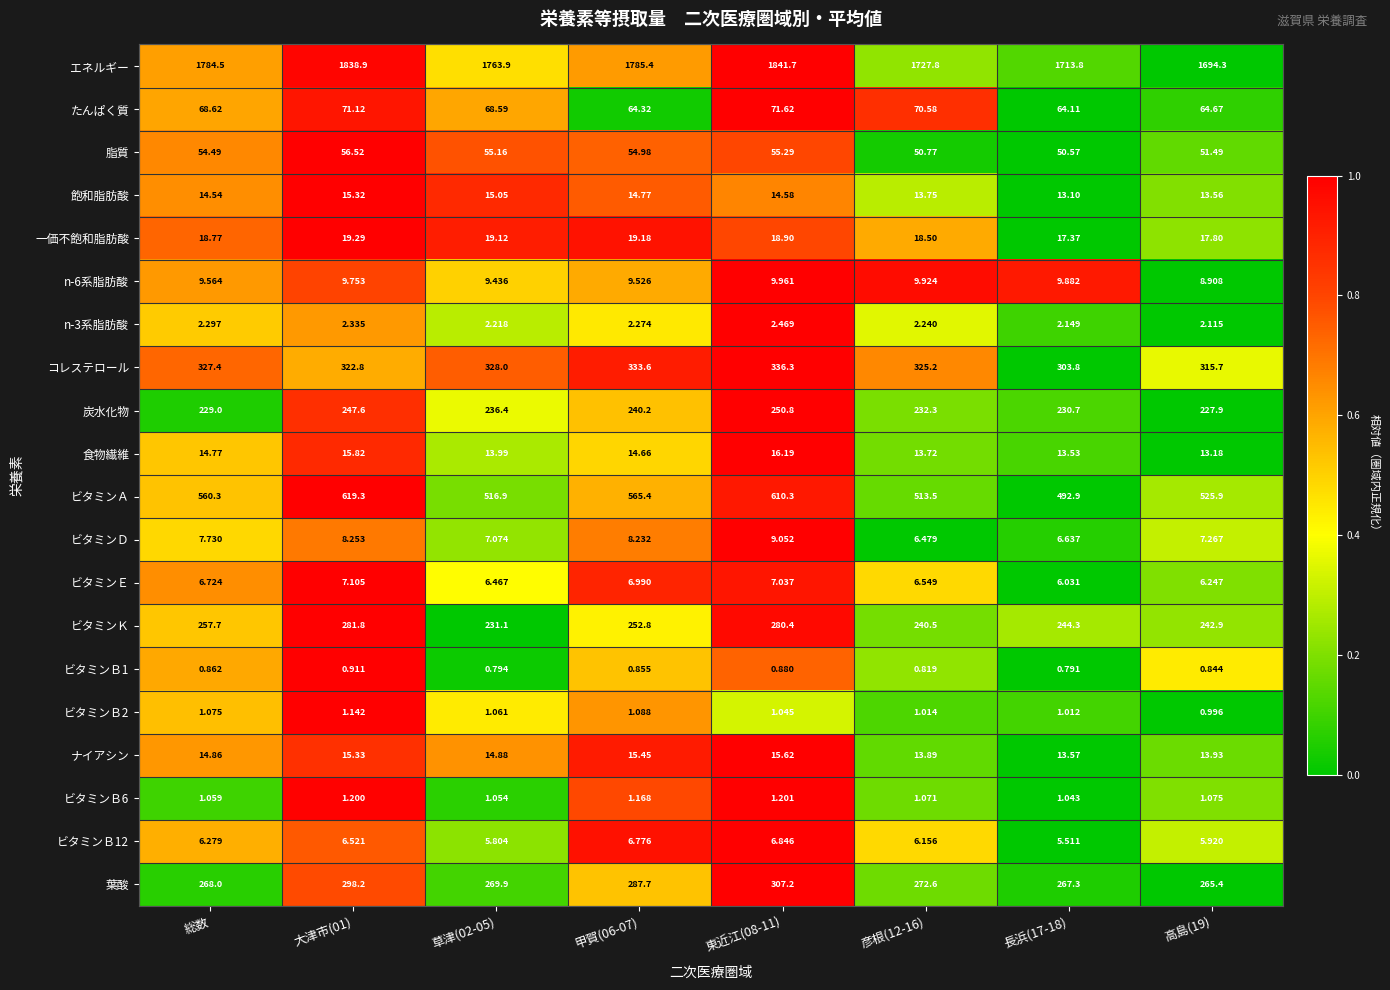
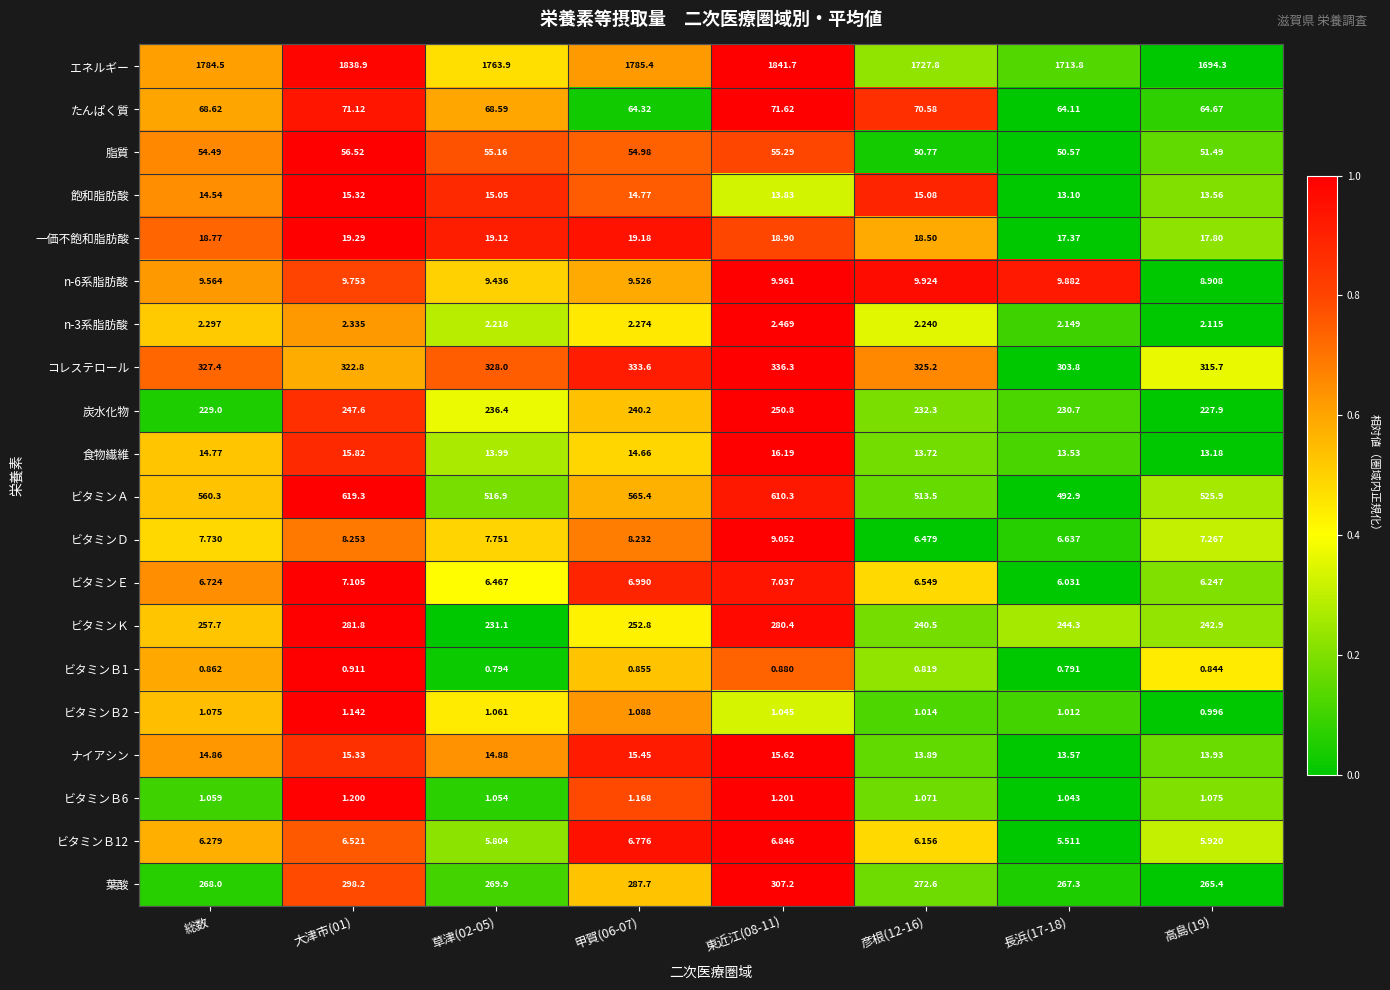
飽和脂肪酸, 東近江(08-11): 14.58 -> 13.83
飽和脂肪酸, 彦根(12-16): 13.75 -> 15.08
ビタミンＤ, 草津(02-05): 7.074 -> 7.751
